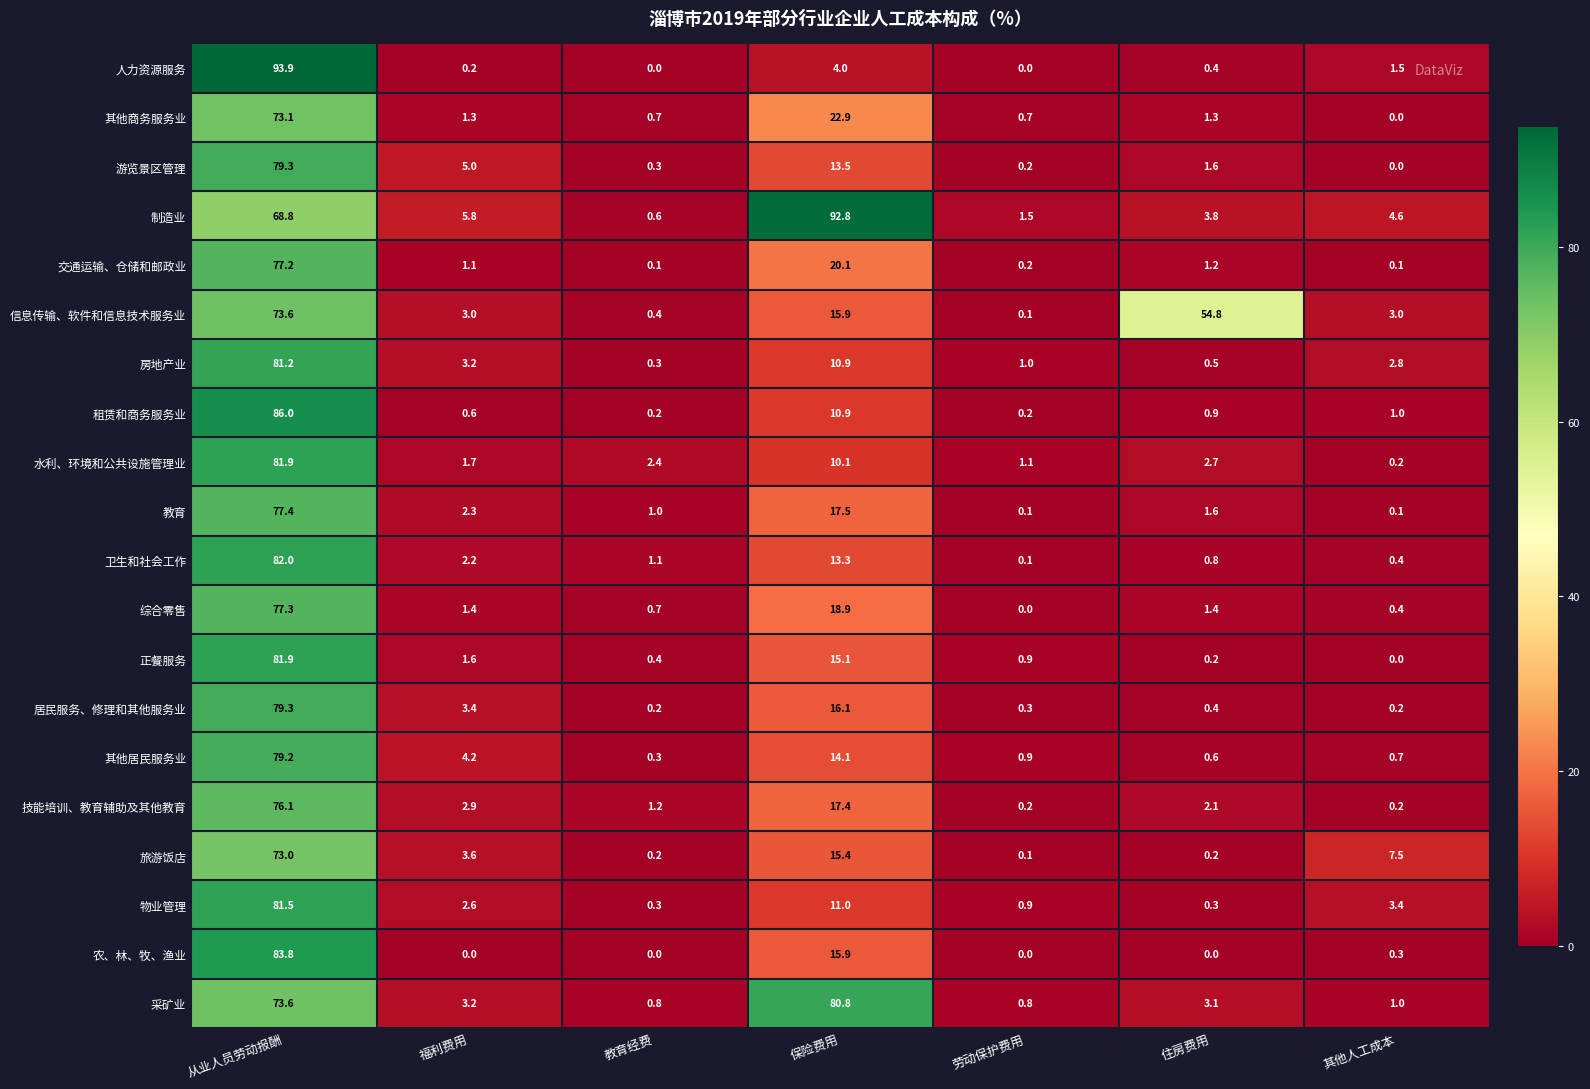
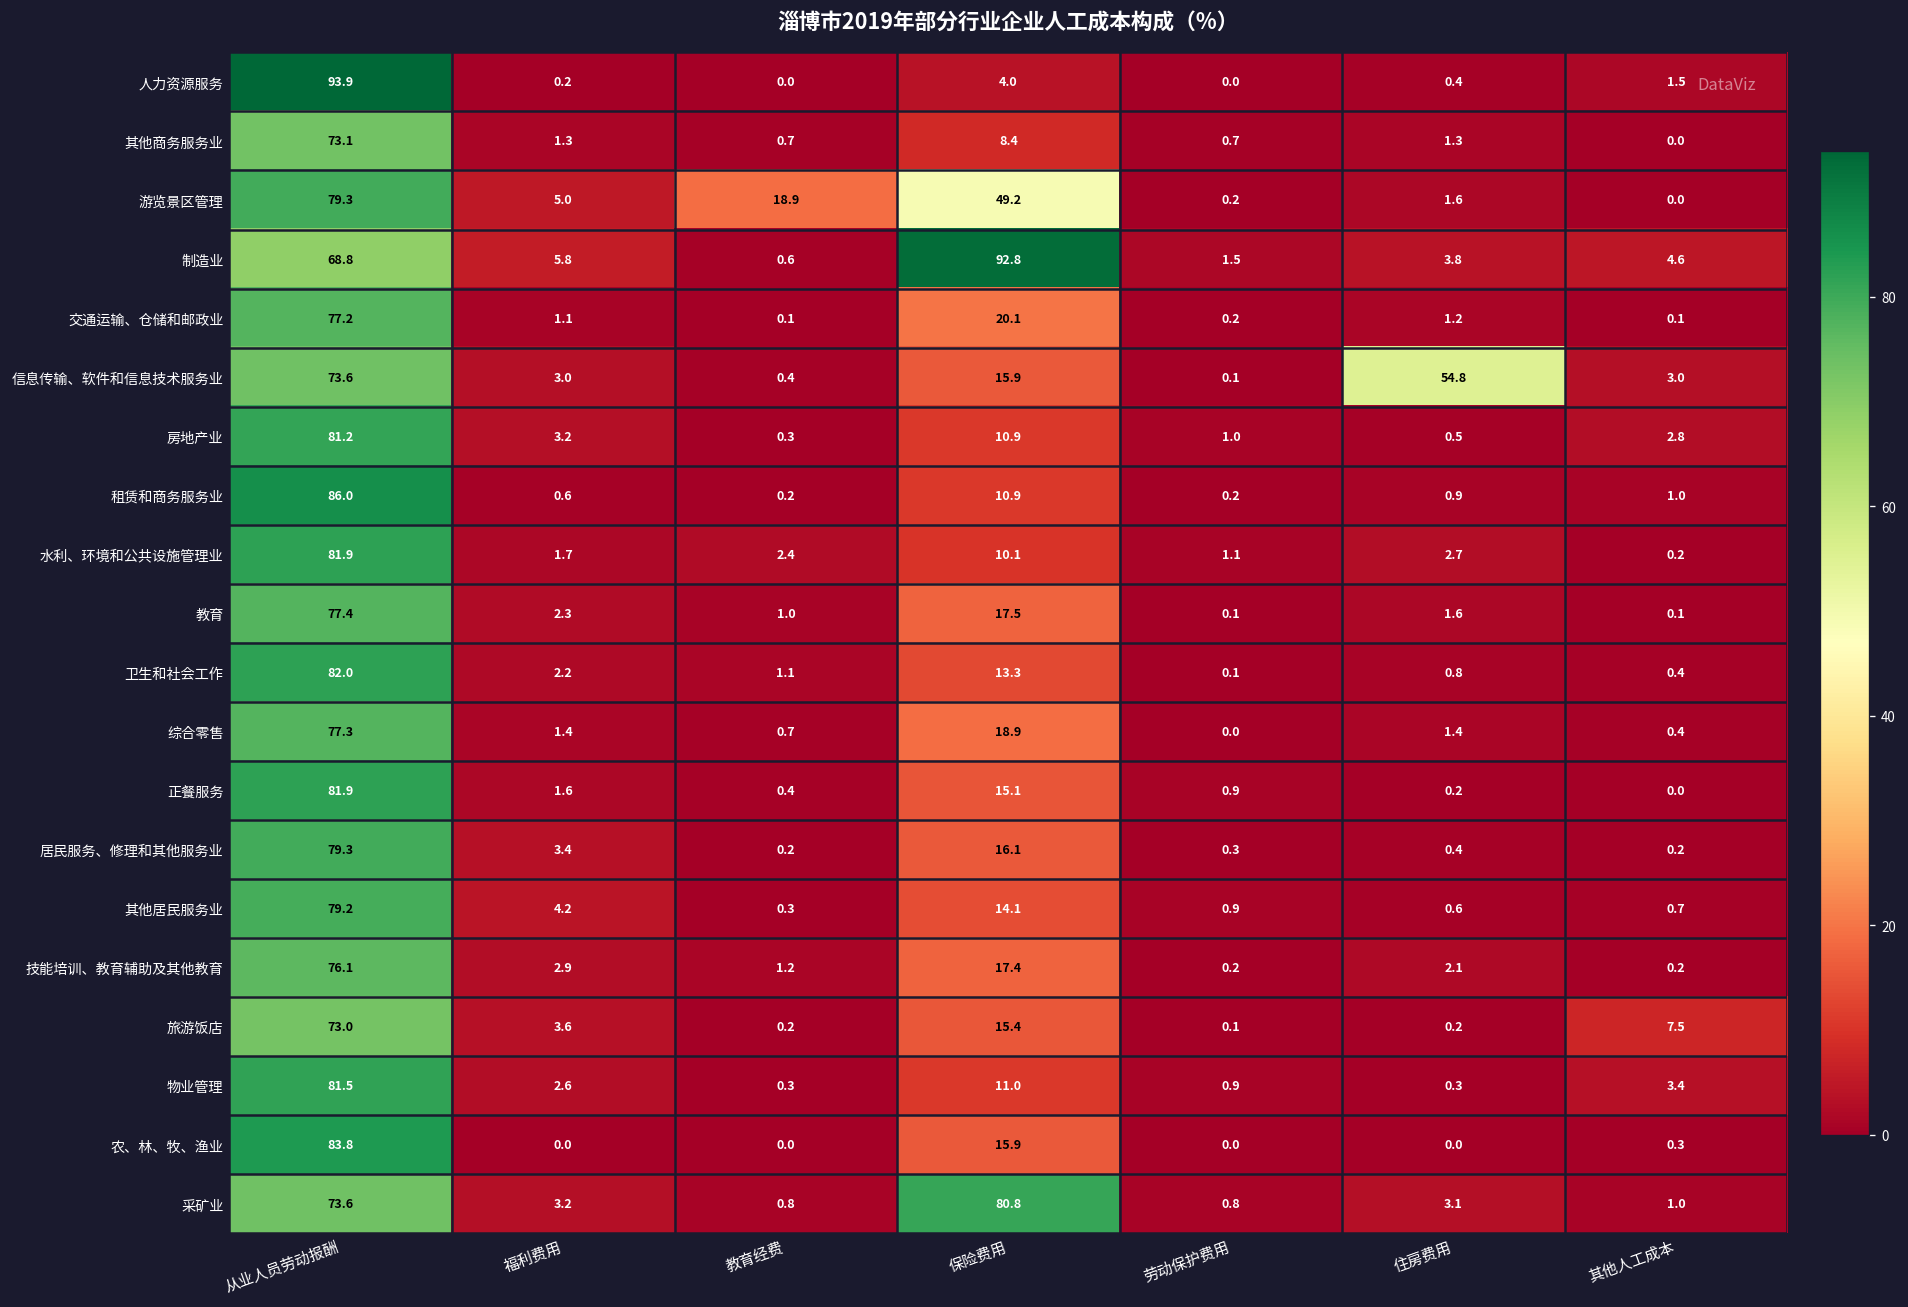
其他商务服务业, 保险费用: 22.9 -> 8.4
游览景区管理, 教育经费: 0.3 -> 18.9
游览景区管理, 保险费用: 13.5 -> 49.2
